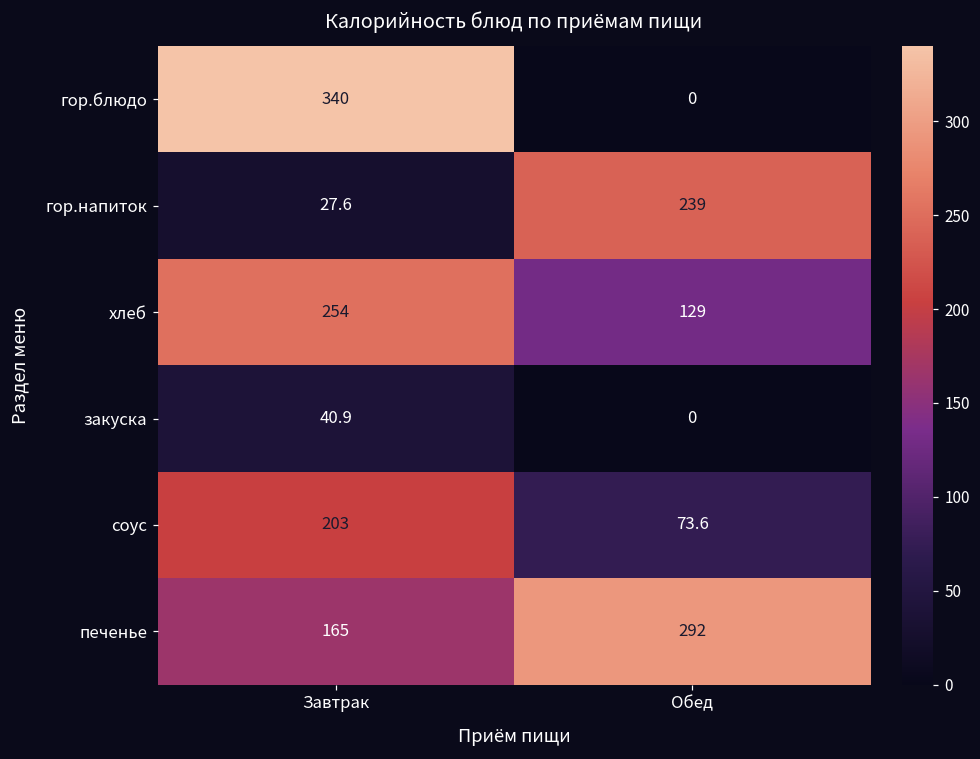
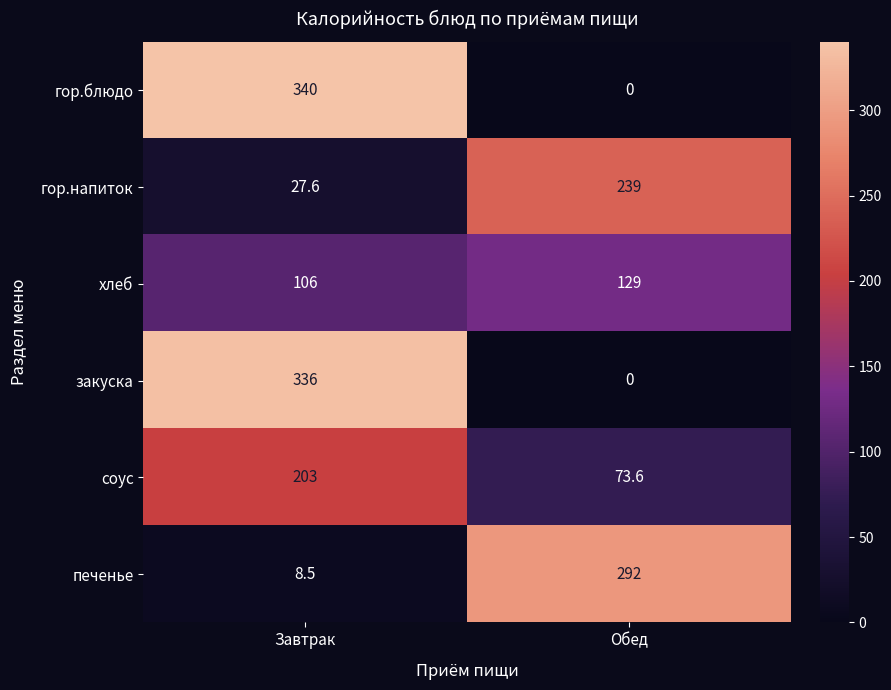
хлеб, Завтрак: 254 -> 106
закуска, Завтрак: 40.9 -> 336
печенье, Завтрак: 165 -> 8.5
